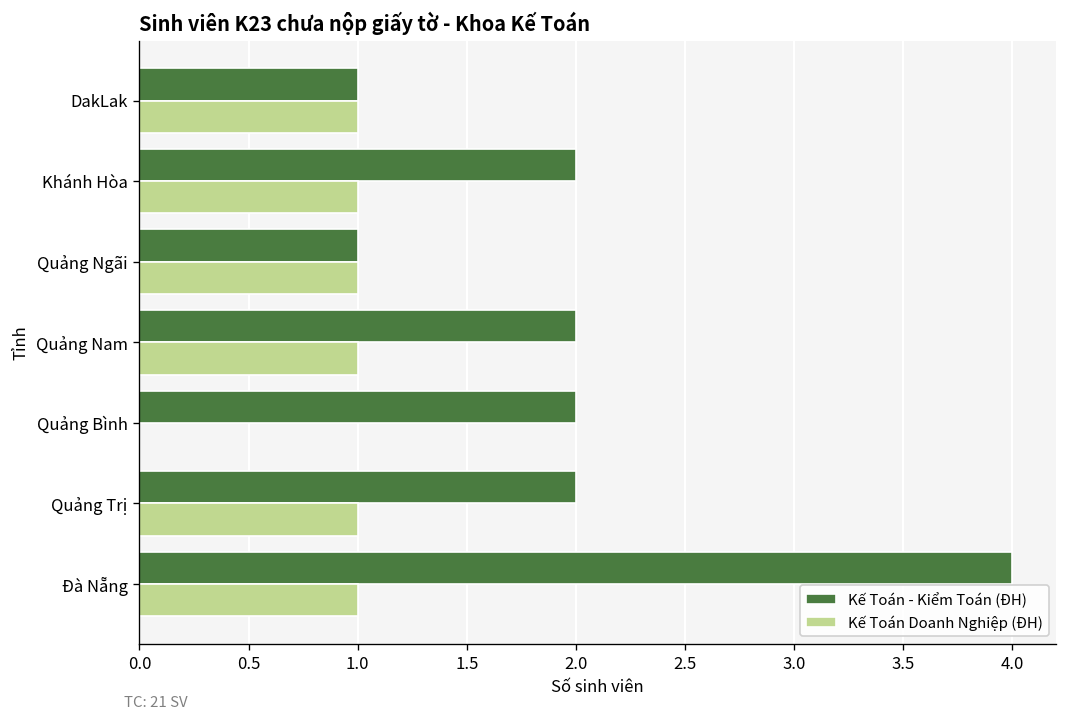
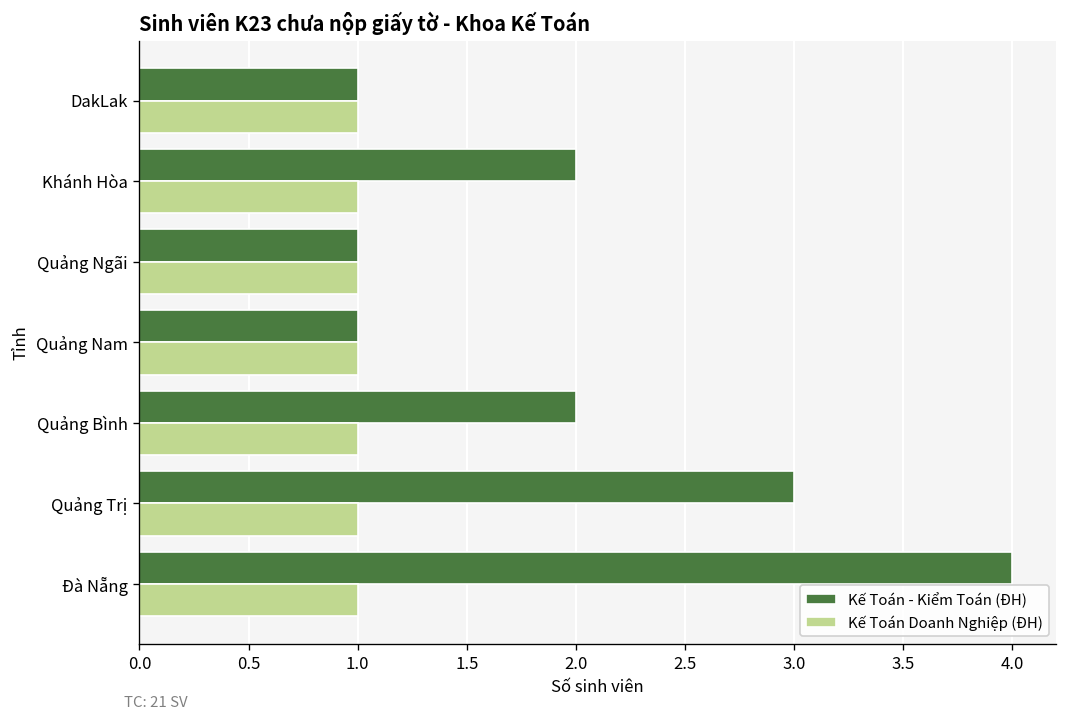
Kế Toán - Kiểm Toán (ĐH), Quảng Nam: 2 -> 1
Kế Toán Doanh Nghiệp (ĐH), Quảng Bình: 0 -> 1
Kế Toán - Kiểm Toán (ĐH), Quảng Trị: 2 -> 3
